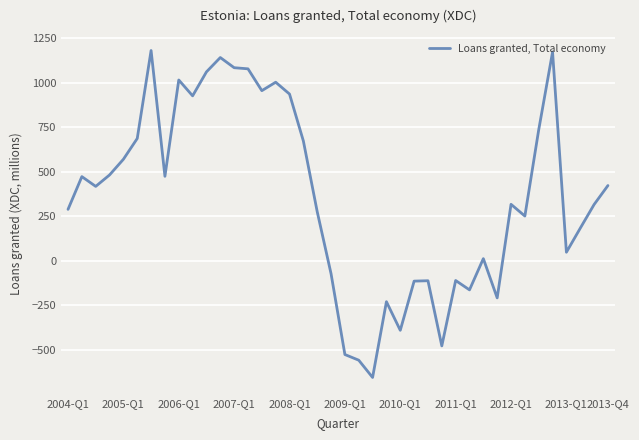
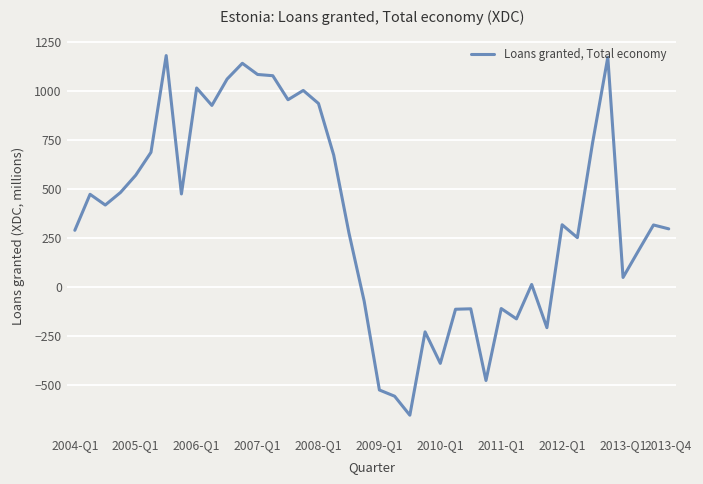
2013-Q4: 420 -> 300
